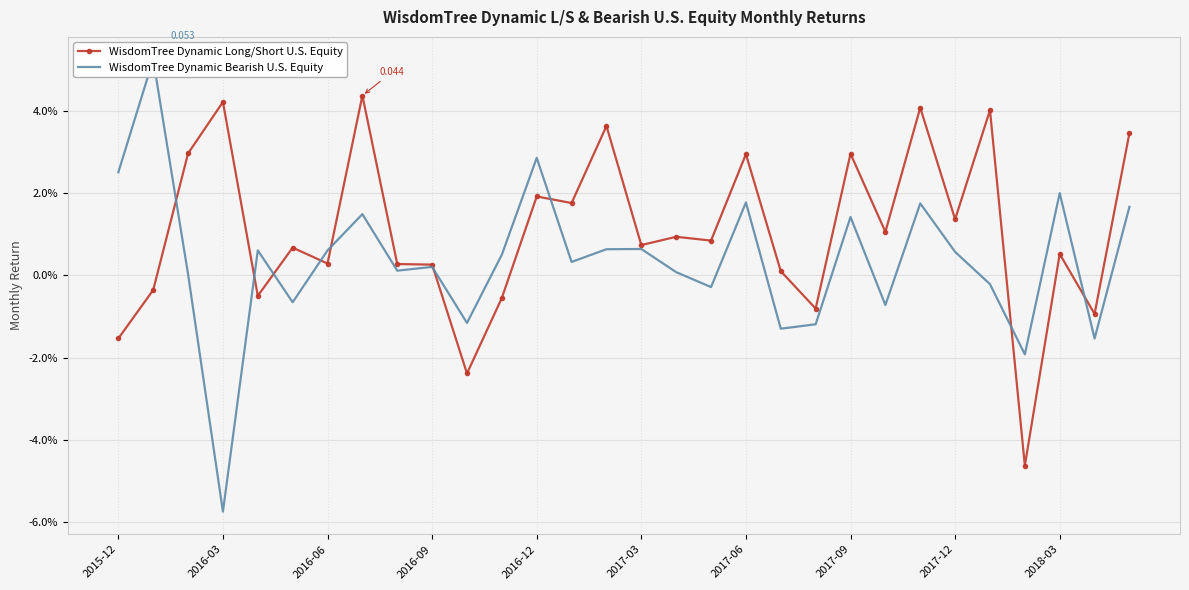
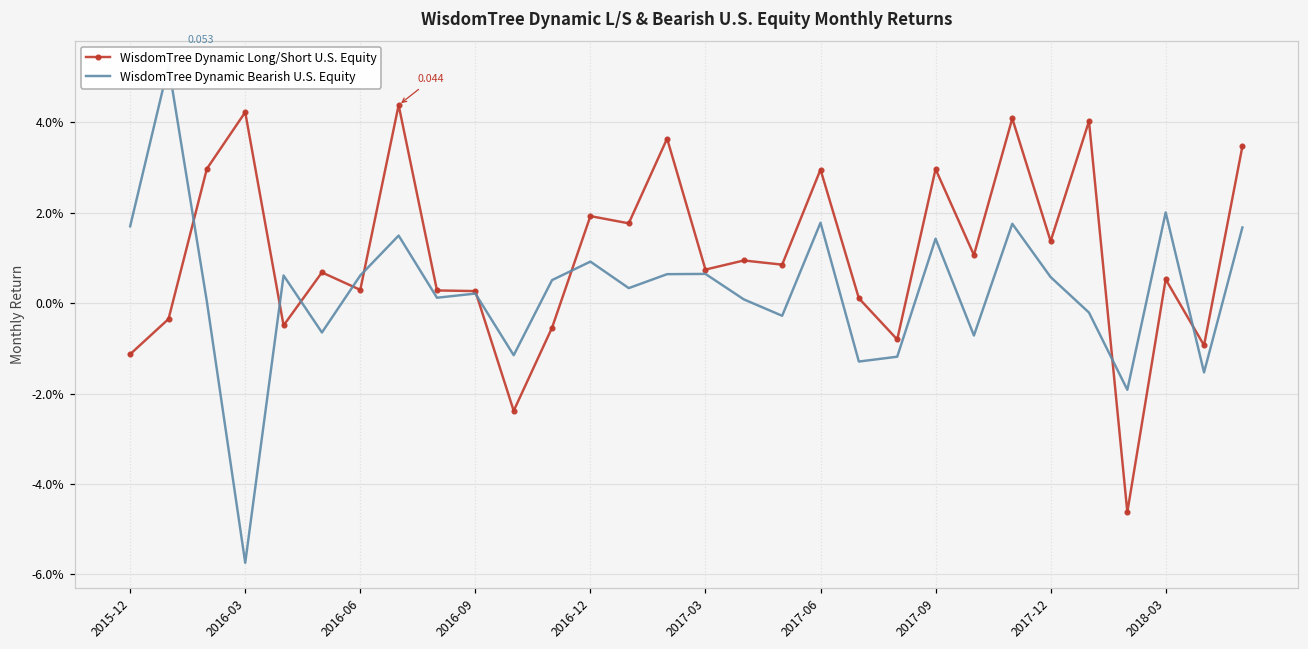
WisdomTree Dynamic Long/Short U.S. Equity, 2015-12: -1.5% -> -1.1%
WisdomTree Dynamic Bearish U.S. Equity, 2015-12: 2.5% -> 1.7%
WisdomTree Dynamic Bearish U.S. Equity, 2016-12: 2.9% -> 0.9%
